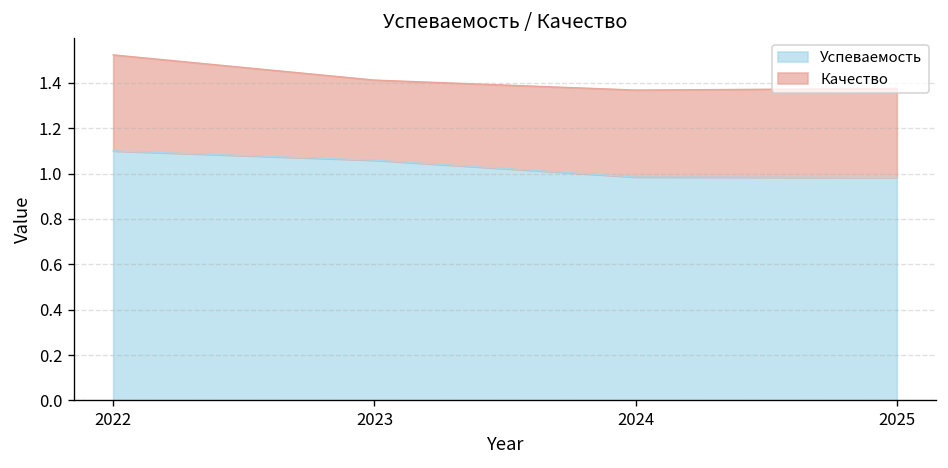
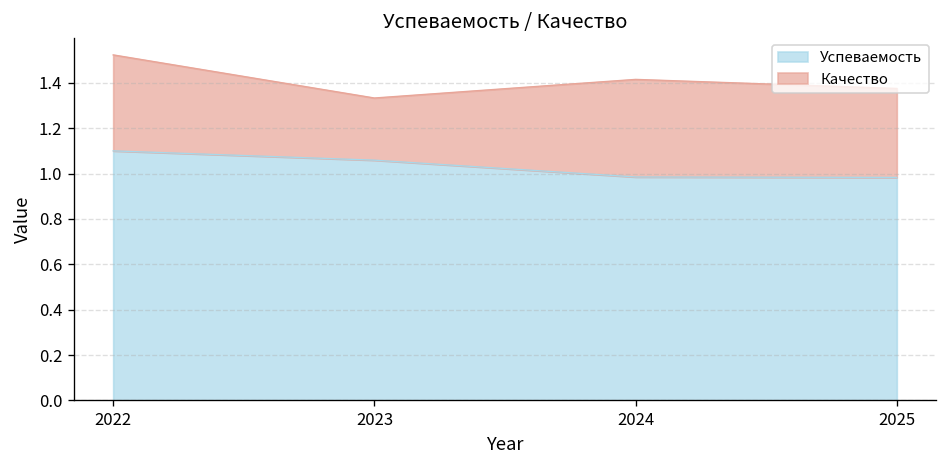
Качество, 2023: 0.35 -> 0.27
Качество, 2024: 0.38 -> 0.43
